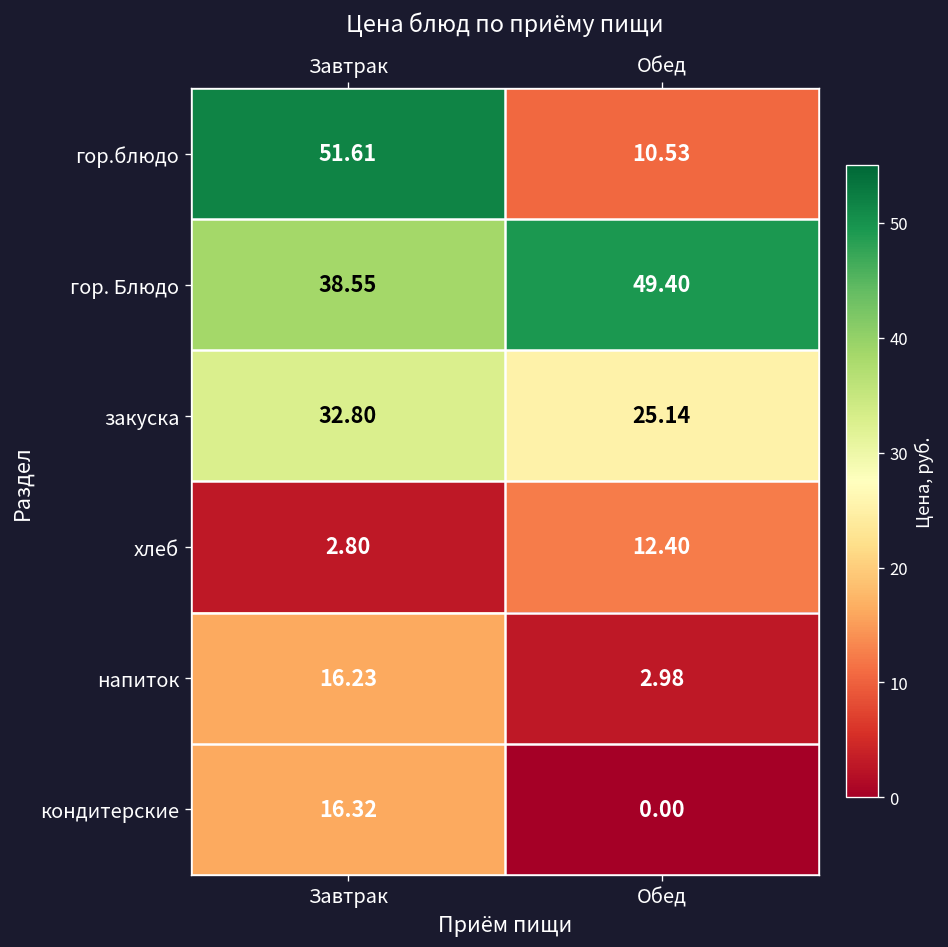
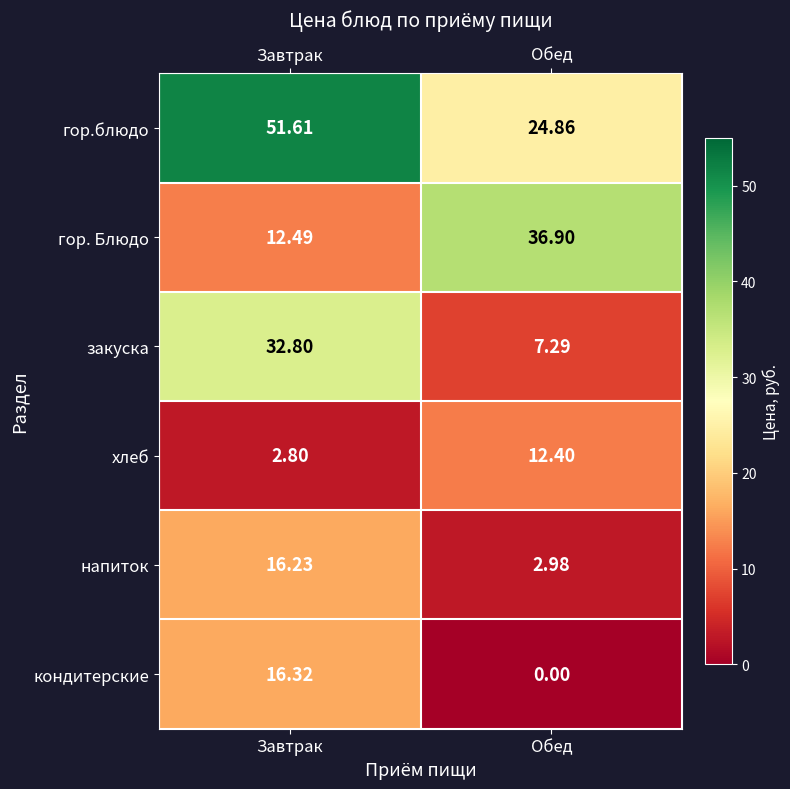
гор.блюдо, Обед: 10.53 -> 24.86
гор. Блюдо, Завтрак: 38.55 -> 12.49
гор. Блюдо, Обед: 49.40 -> 36.90
закуска, Обед: 25.14 -> 7.29
